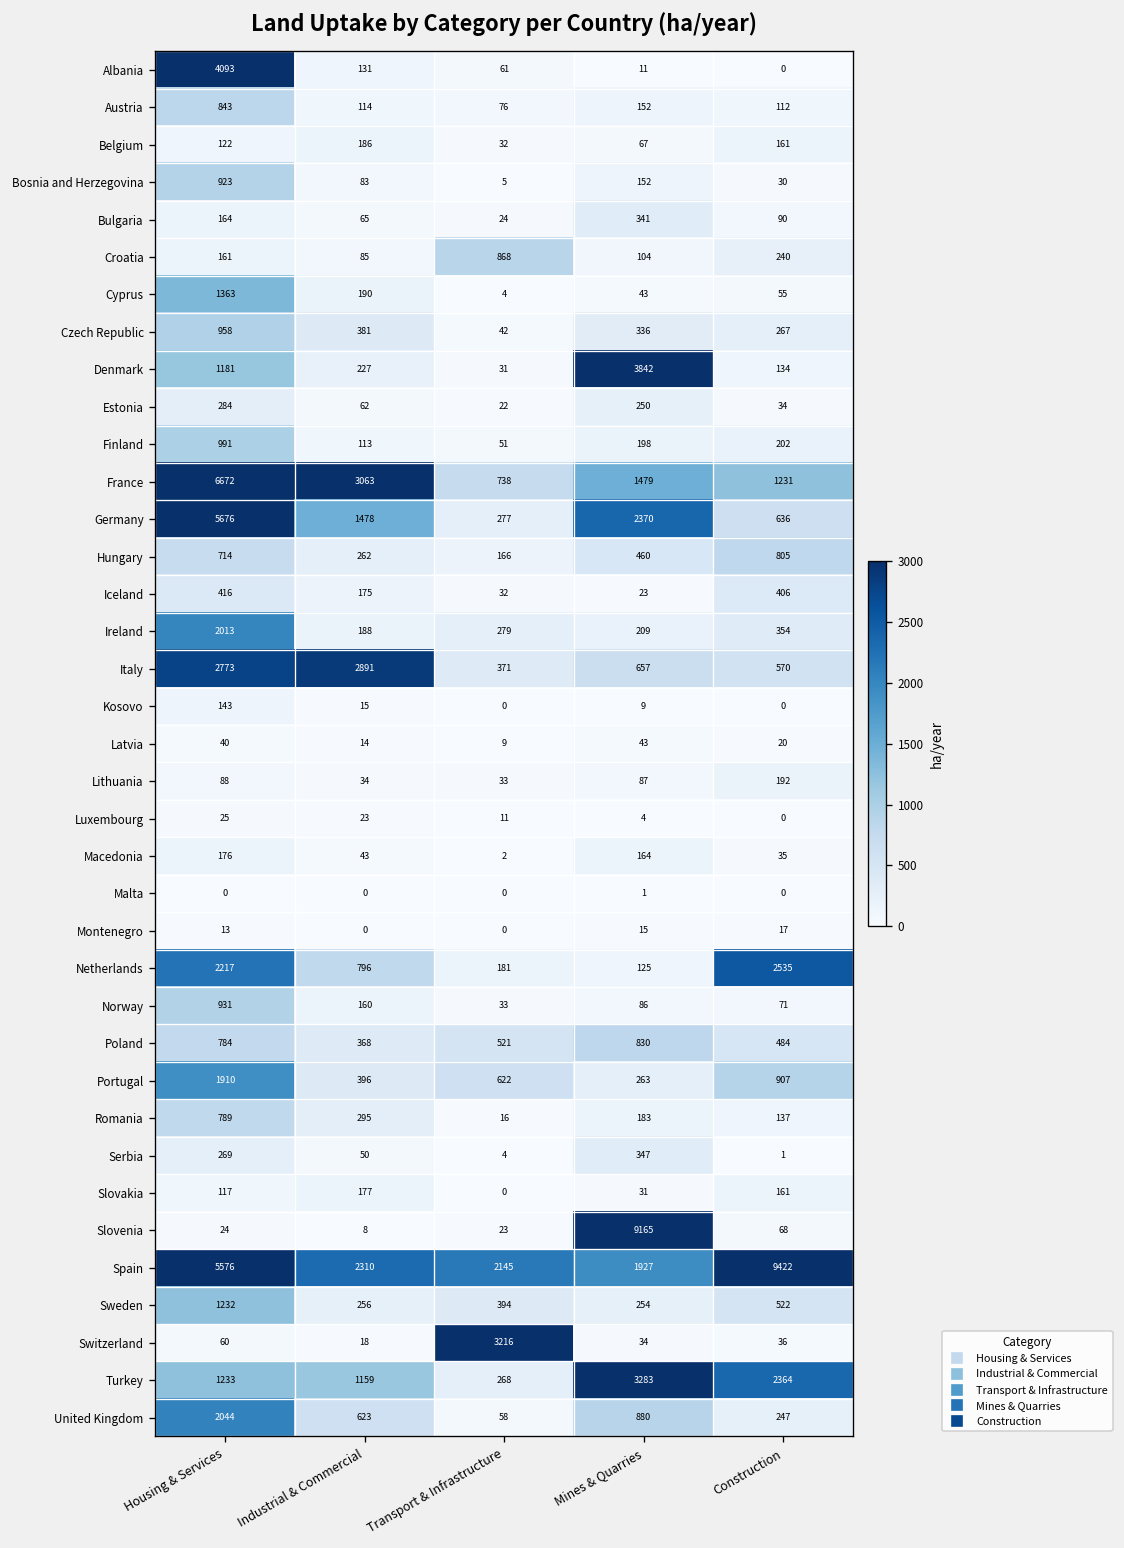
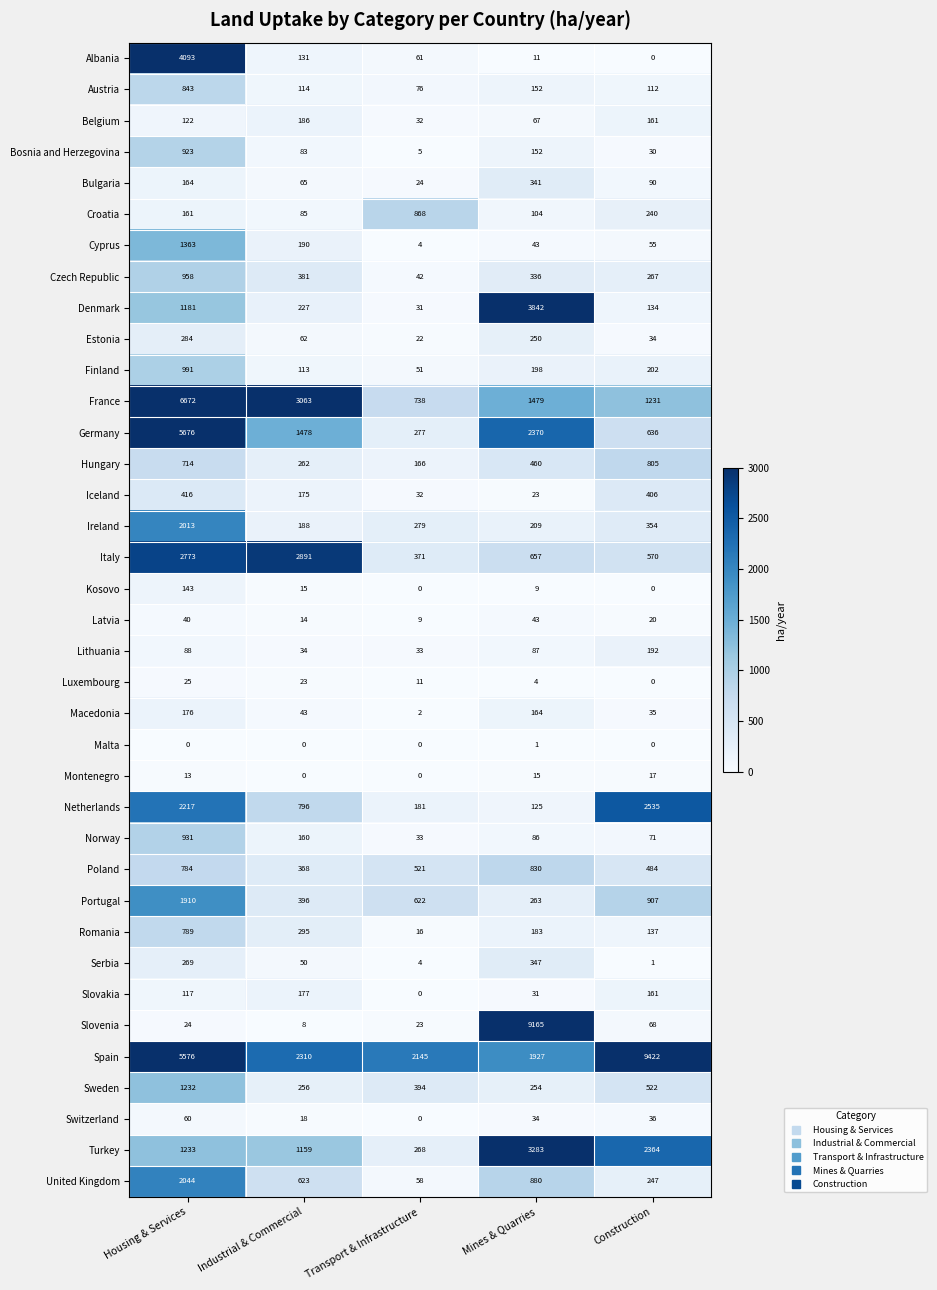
Switzerland, Transport & Infrastructure: 3216 -> 0
